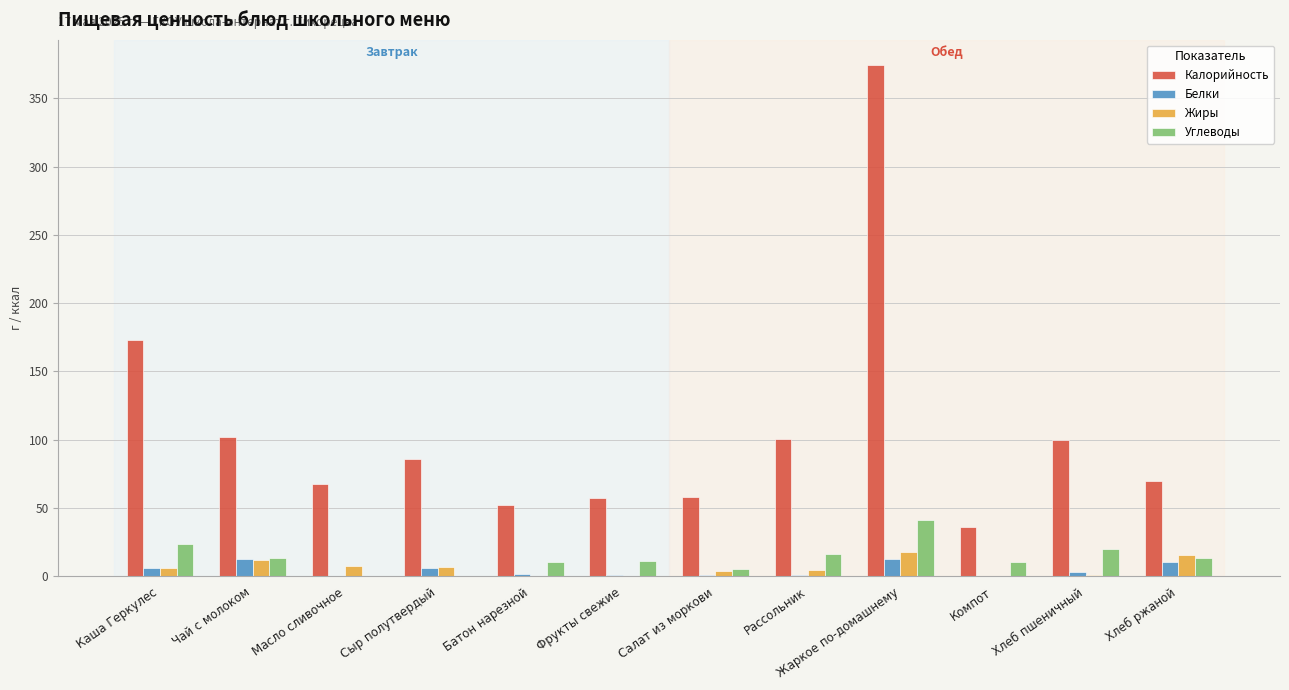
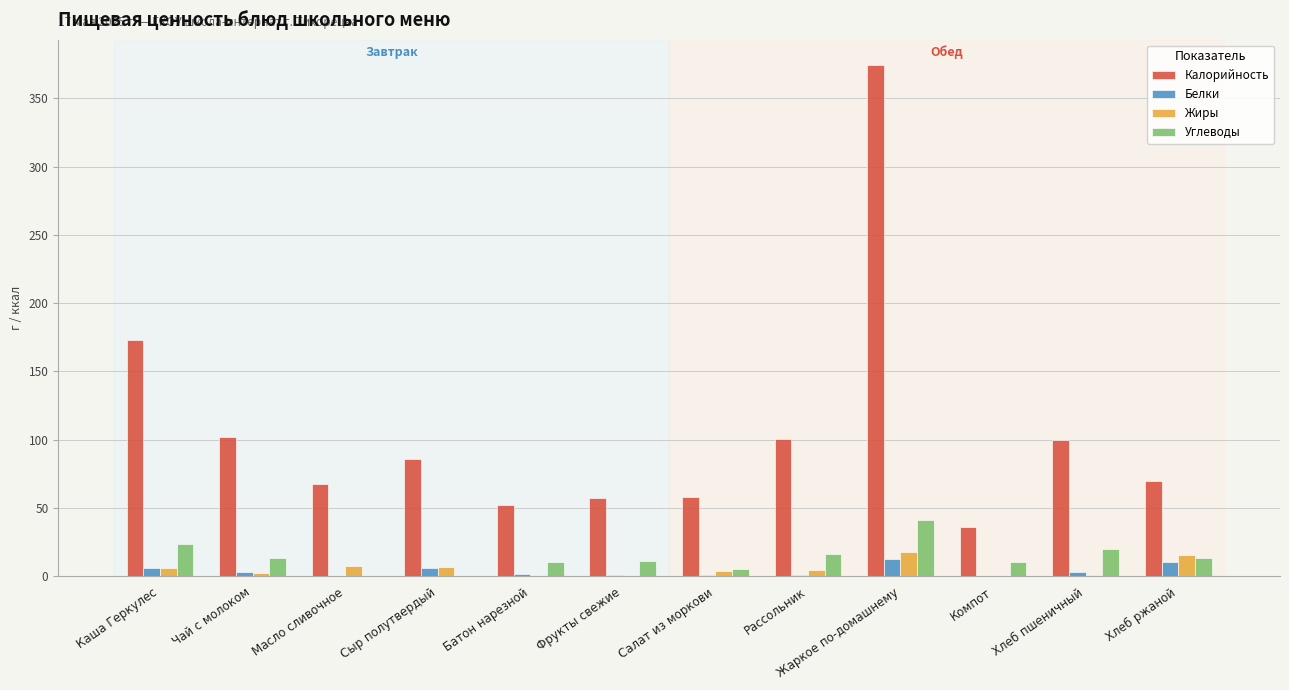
Белки, Чай с молоком: 13 -> 3
Жиры, Чай с молоком: 12 -> 3
